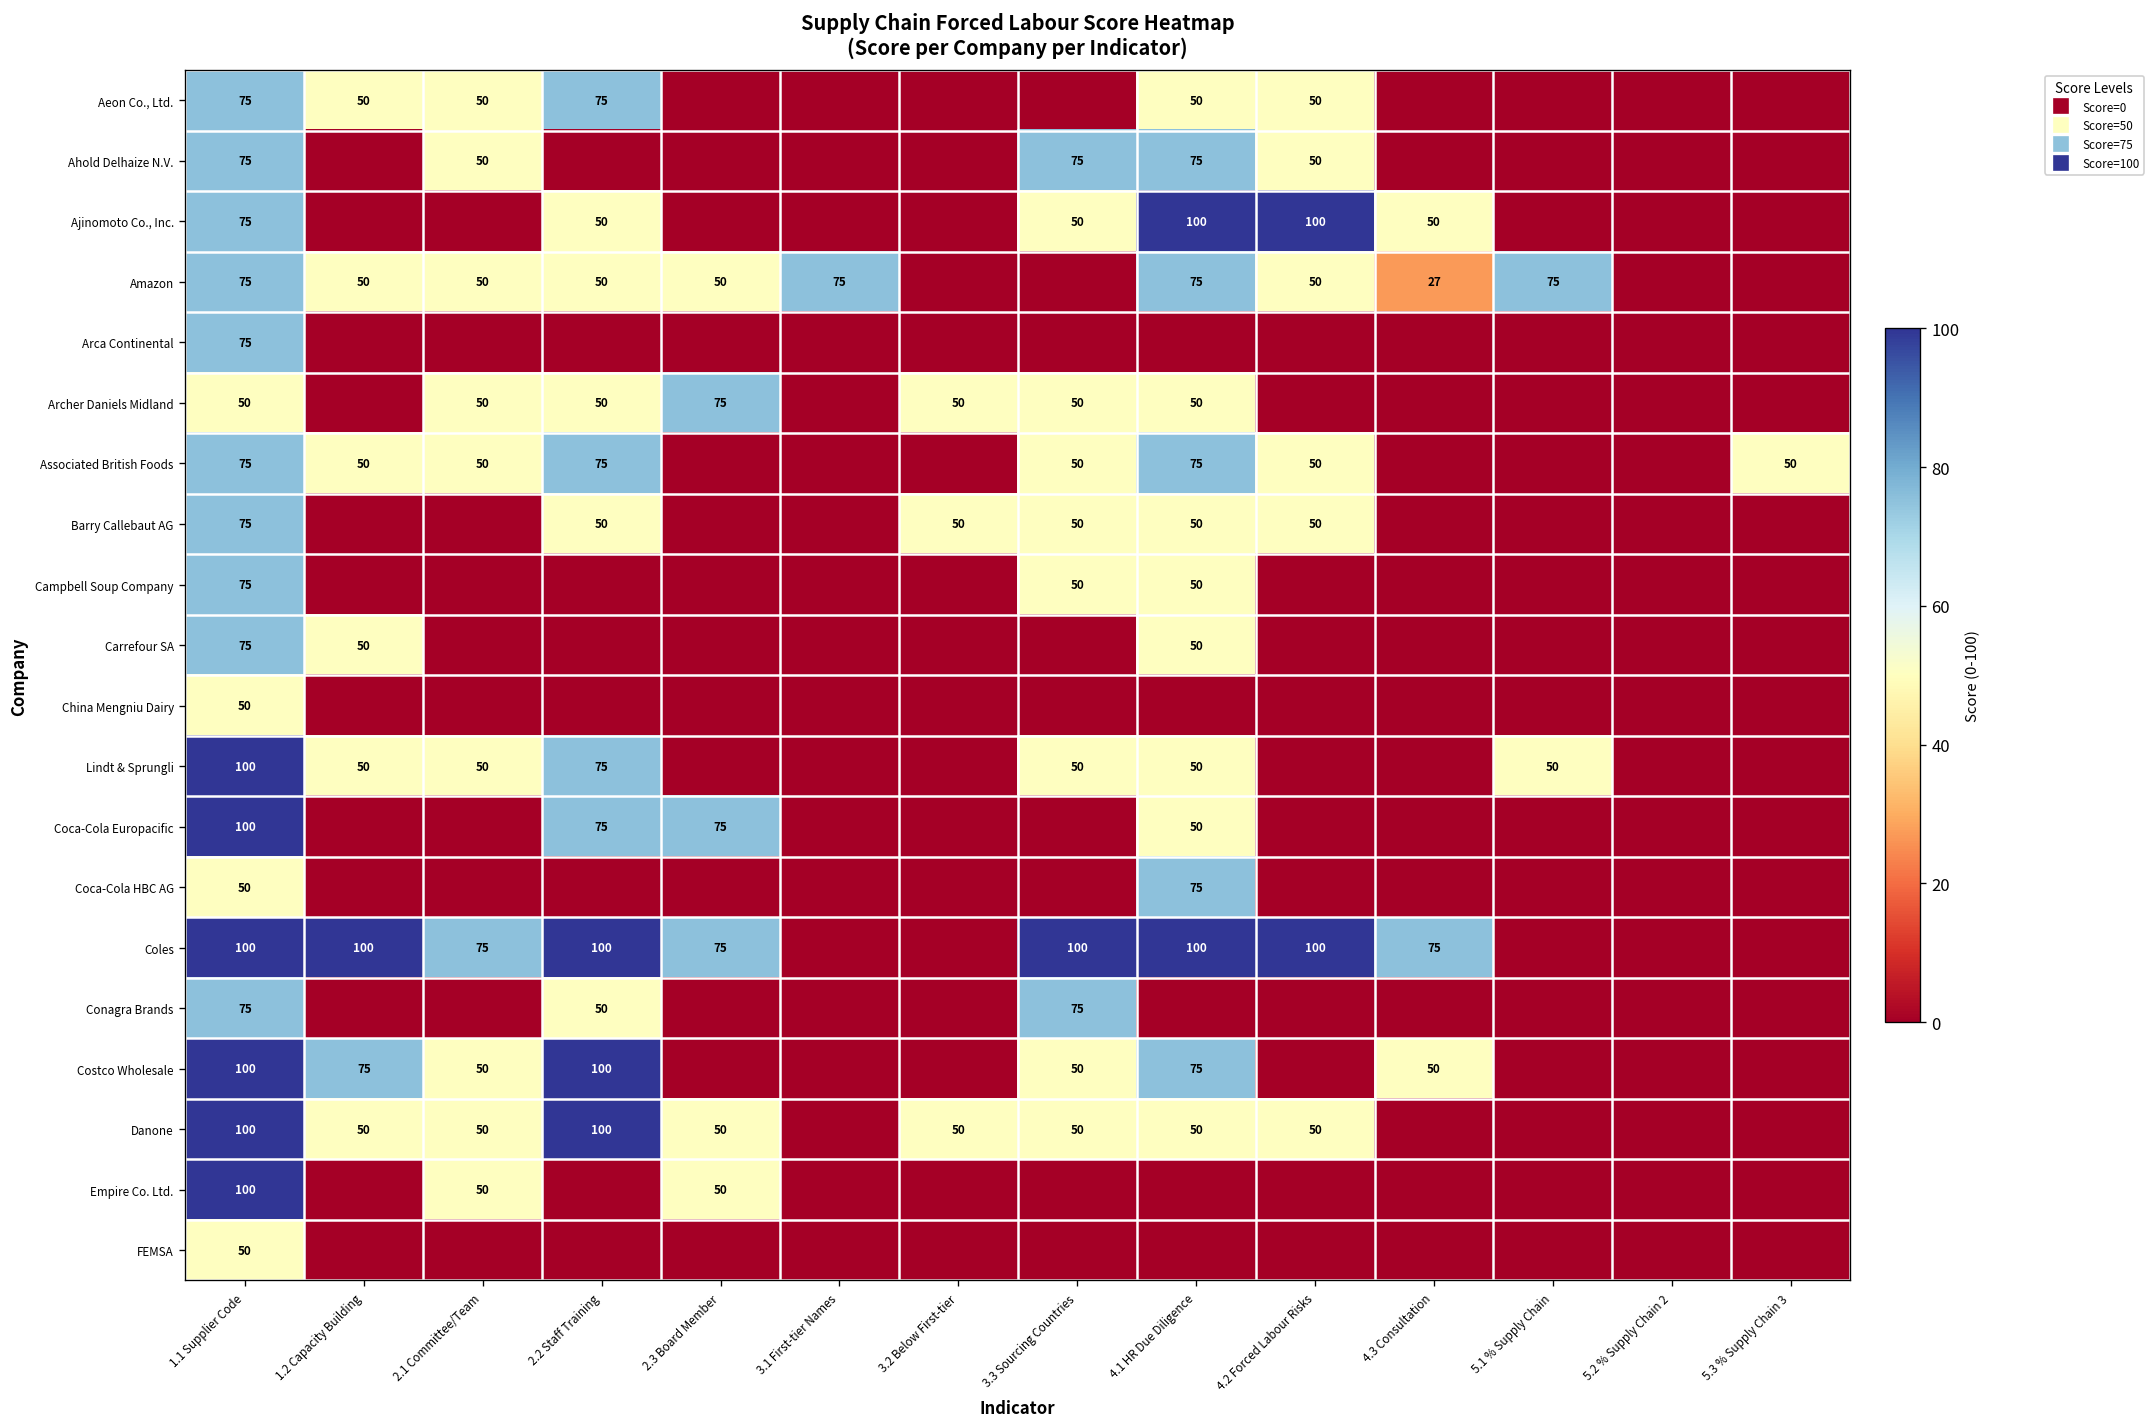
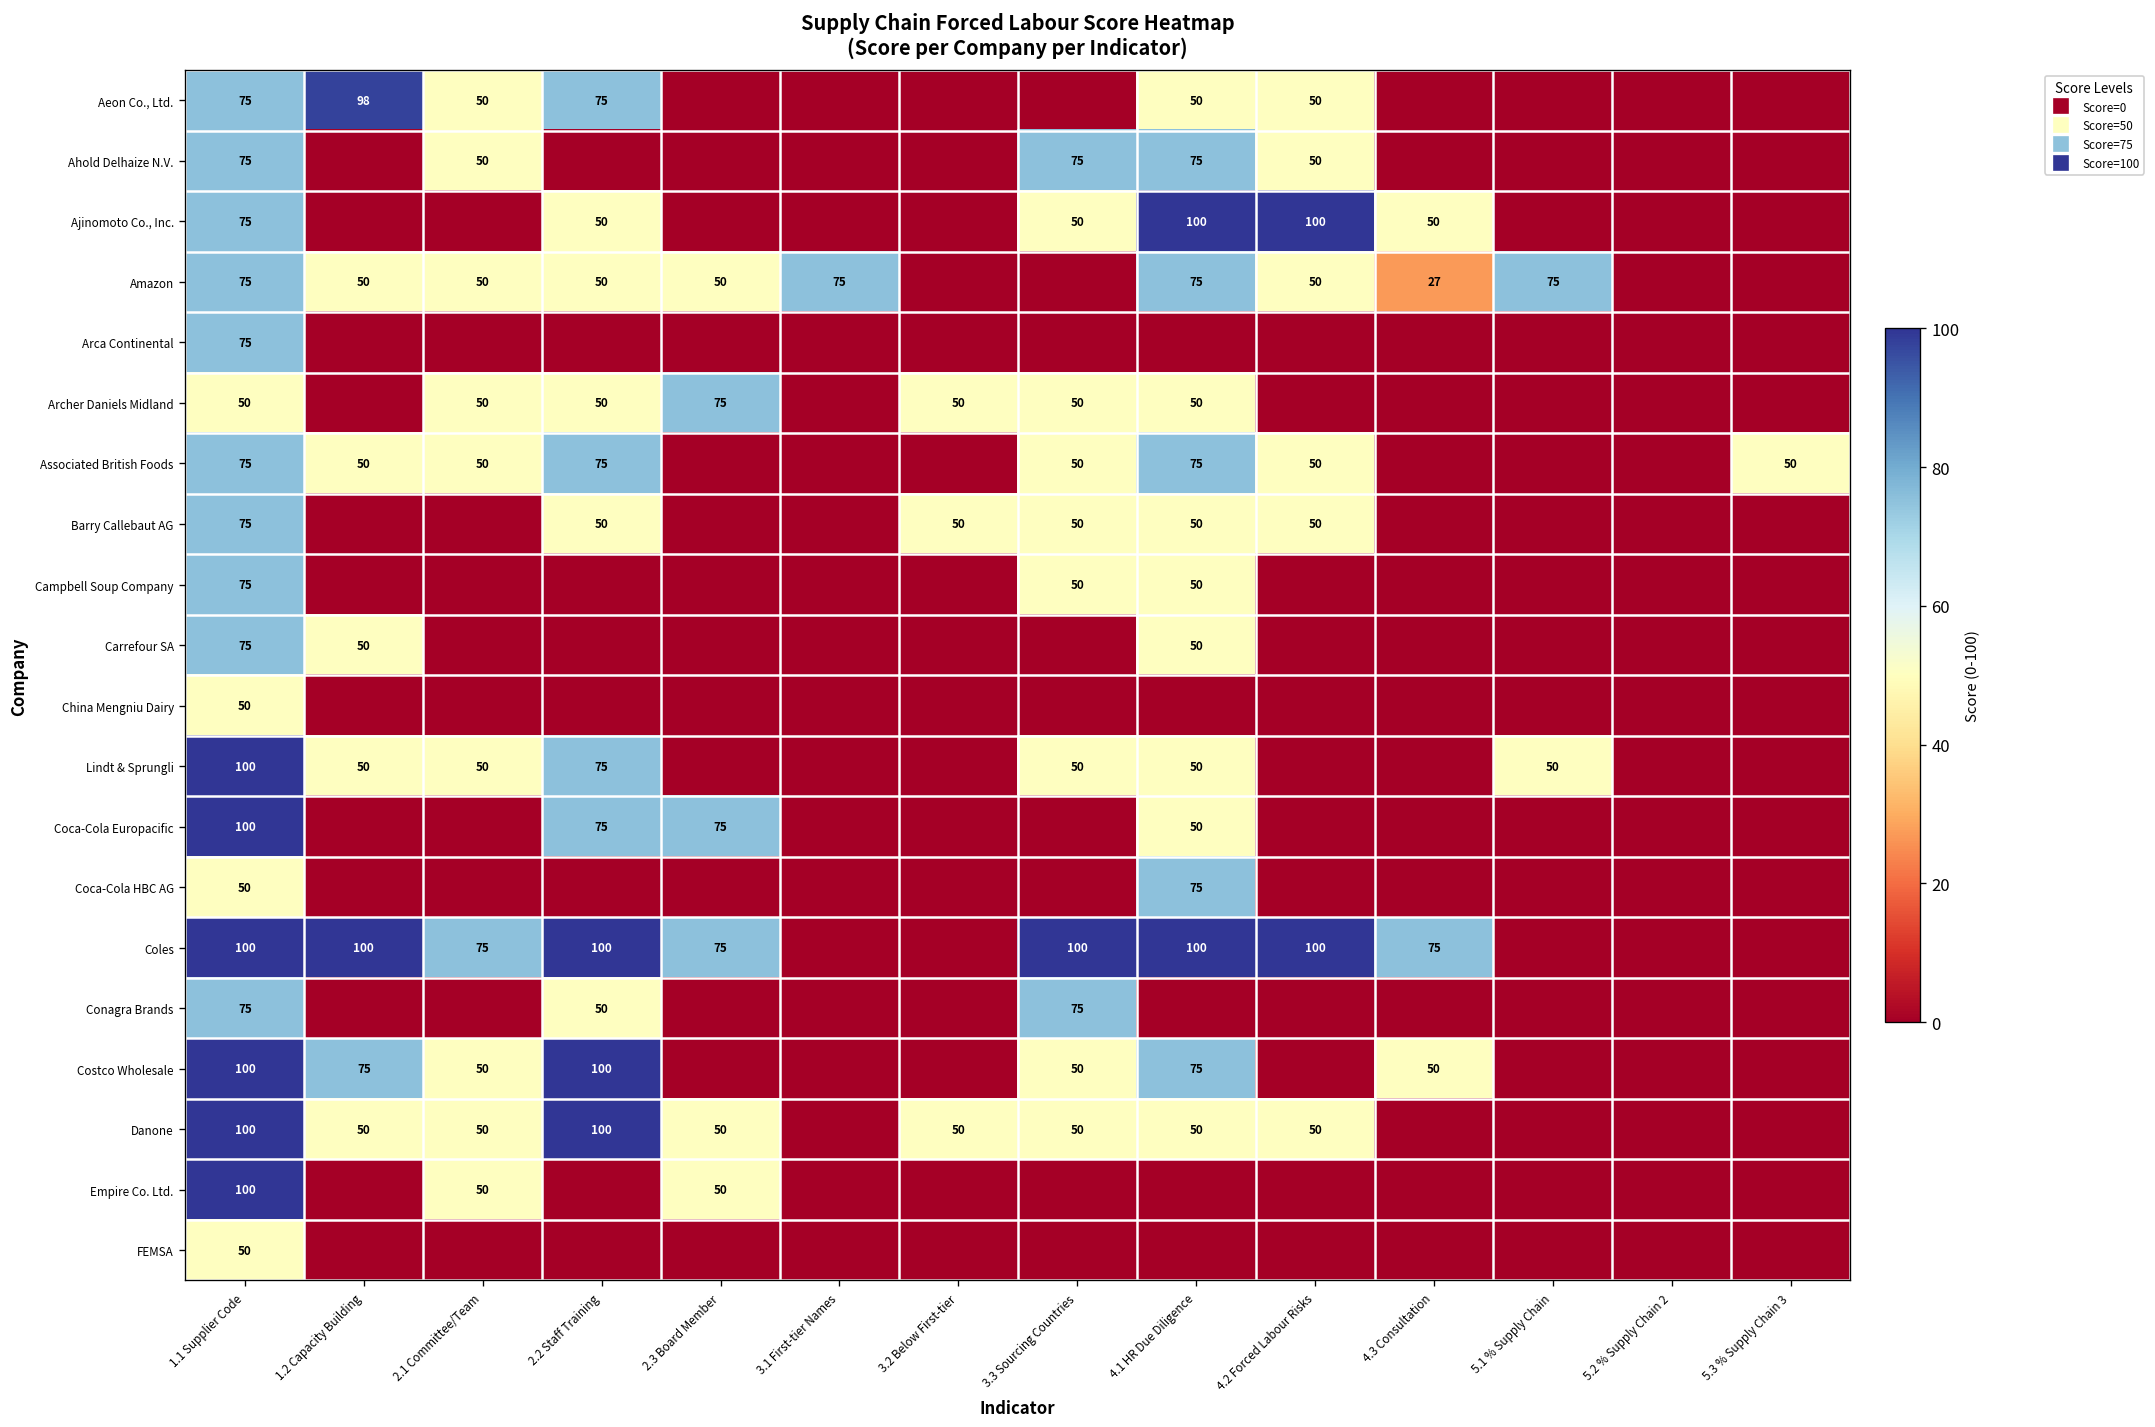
Aeon Co., Ltd., 1.2 Capacity Building: 50 -> 98
